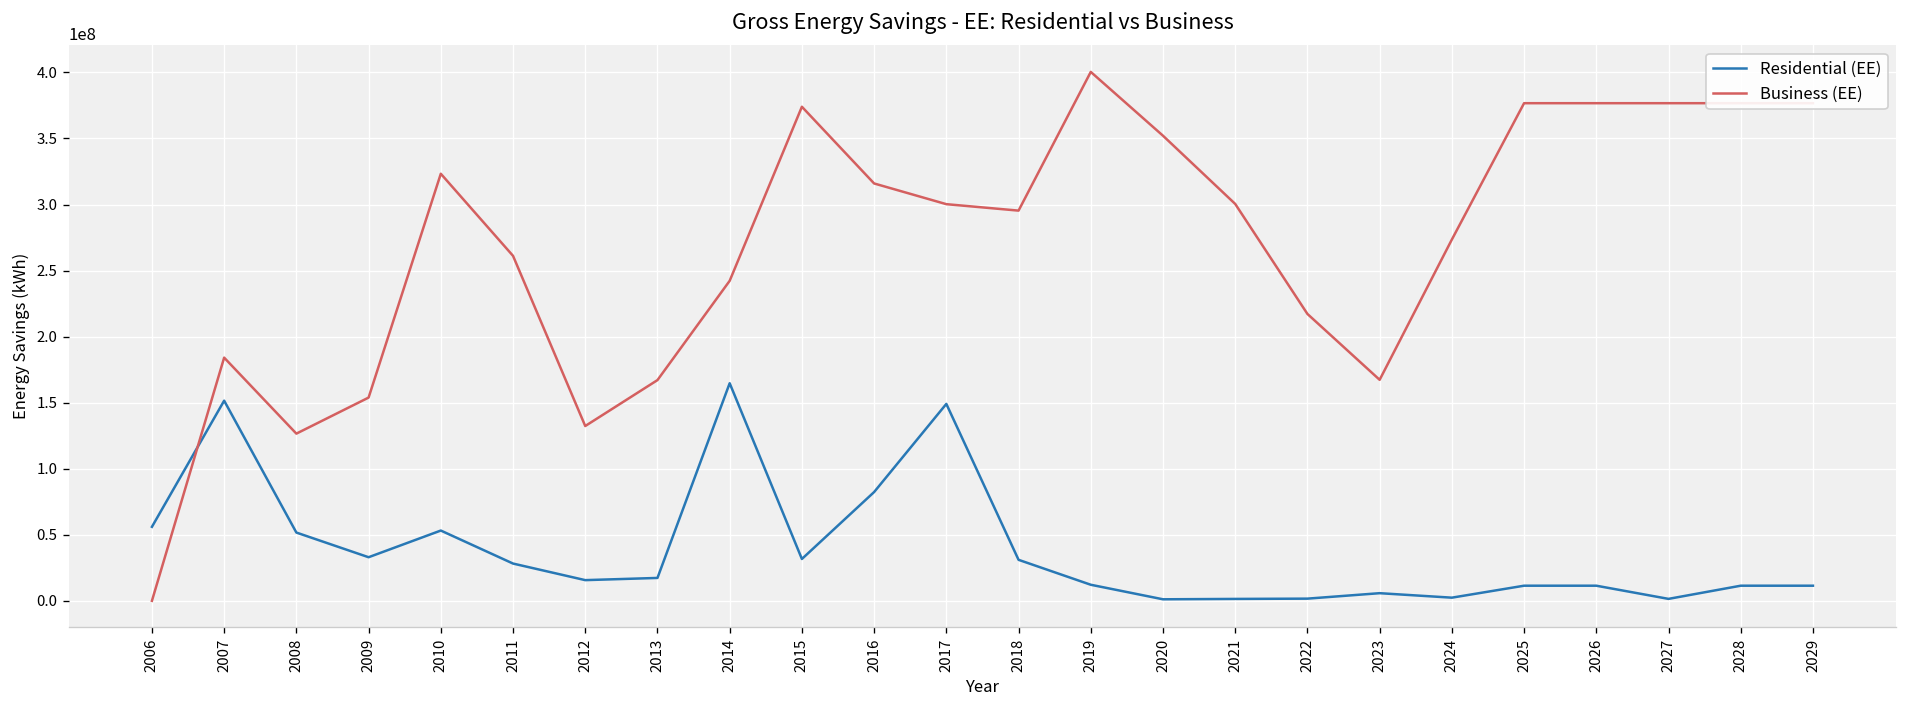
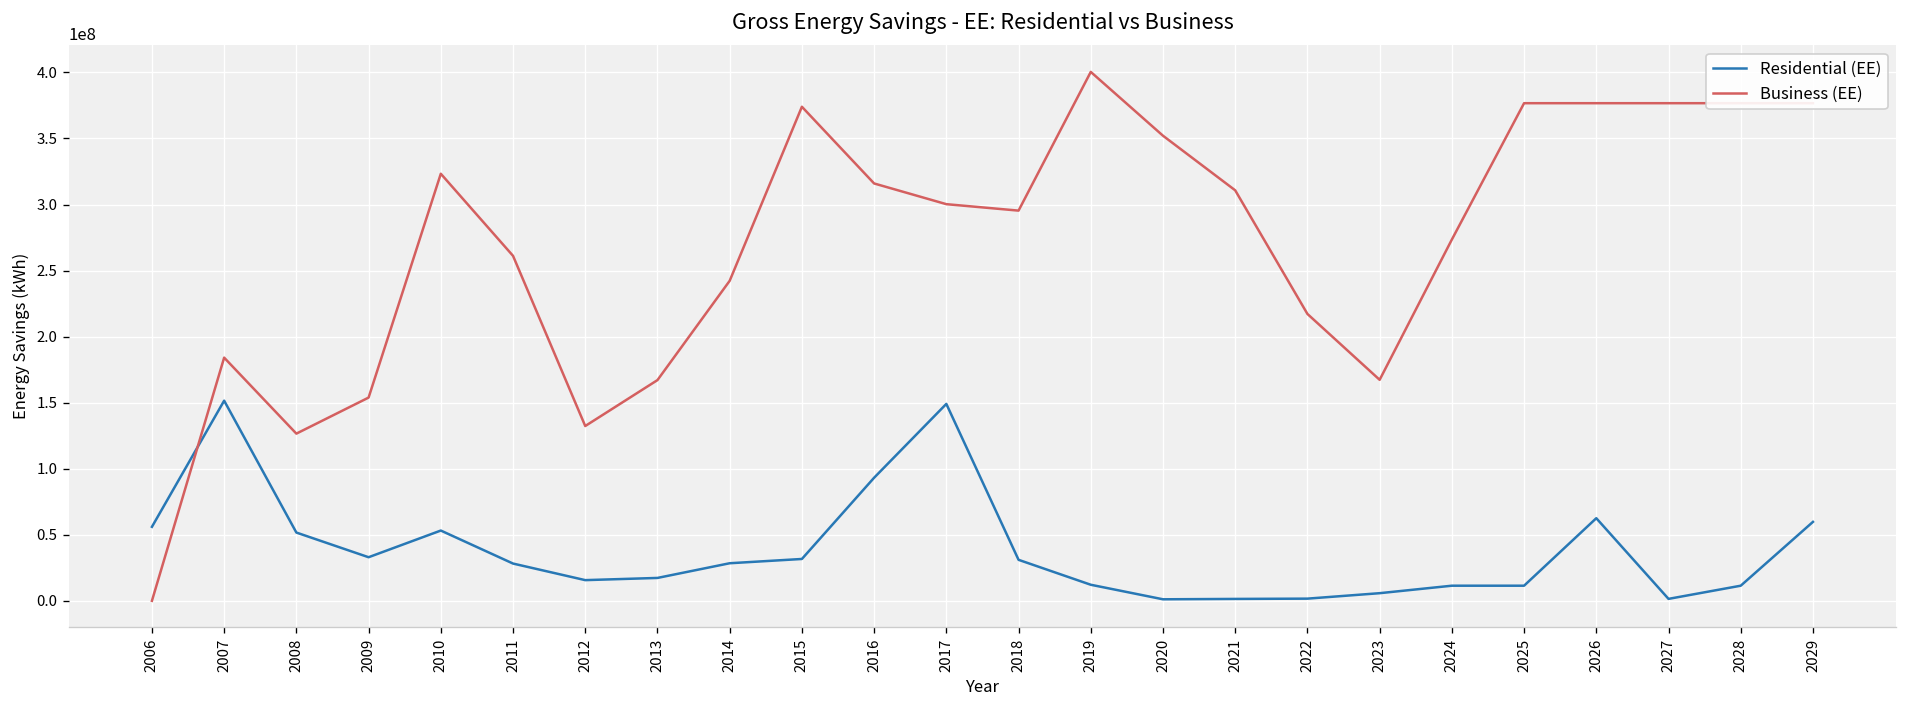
Residential (EE), 2014: 165000000 -> 28000000
Residential (EE), 2016: 82000000 -> 93000000
Business (EE), 2021: 300000000 -> 311000000
Residential (EE), 2024: 2000000 -> 11000000
Residential (EE), 2026: 11000000 -> 63000000
Residential (EE), 2029: 11000000 -> 60000000
